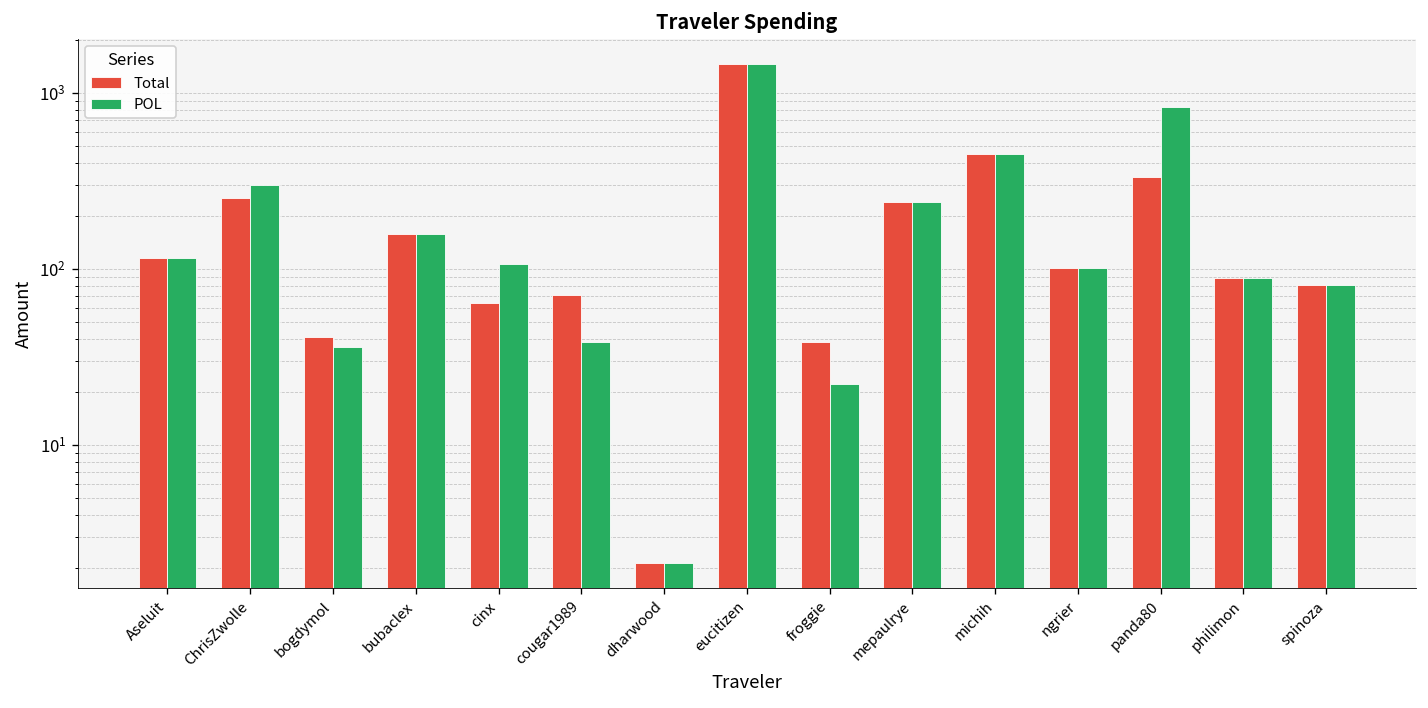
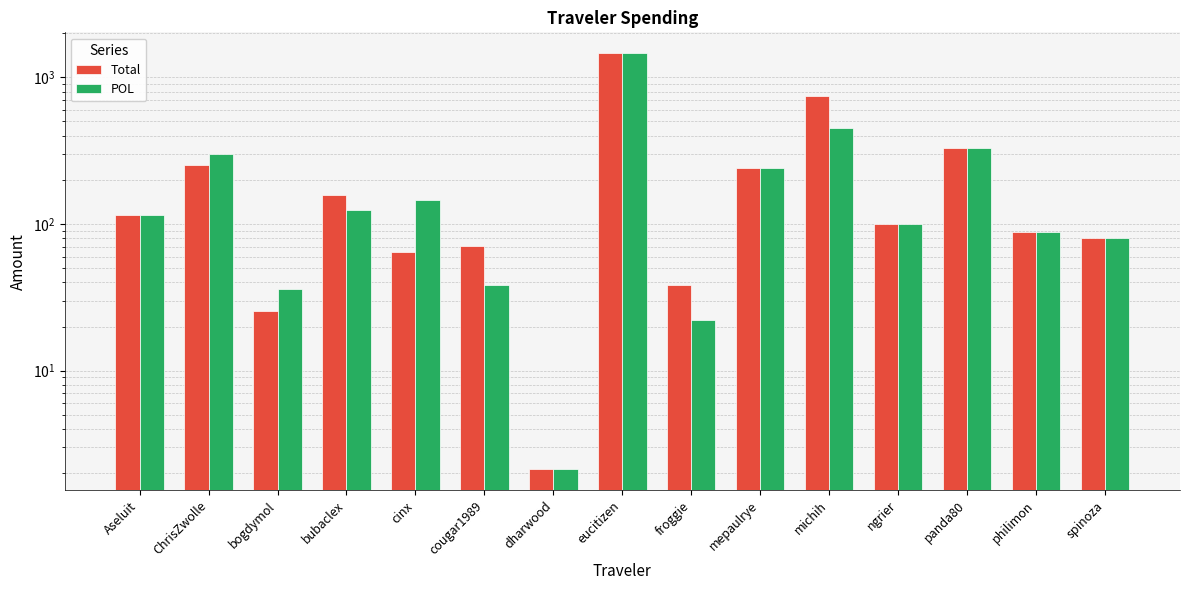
Total, bogdymol: 41 -> 26
POL, bubaclex: 160 -> 120
POL, cinx: 110 -> 150
Total, michih: 450 -> 700
POL, panda80: 800 -> 330
